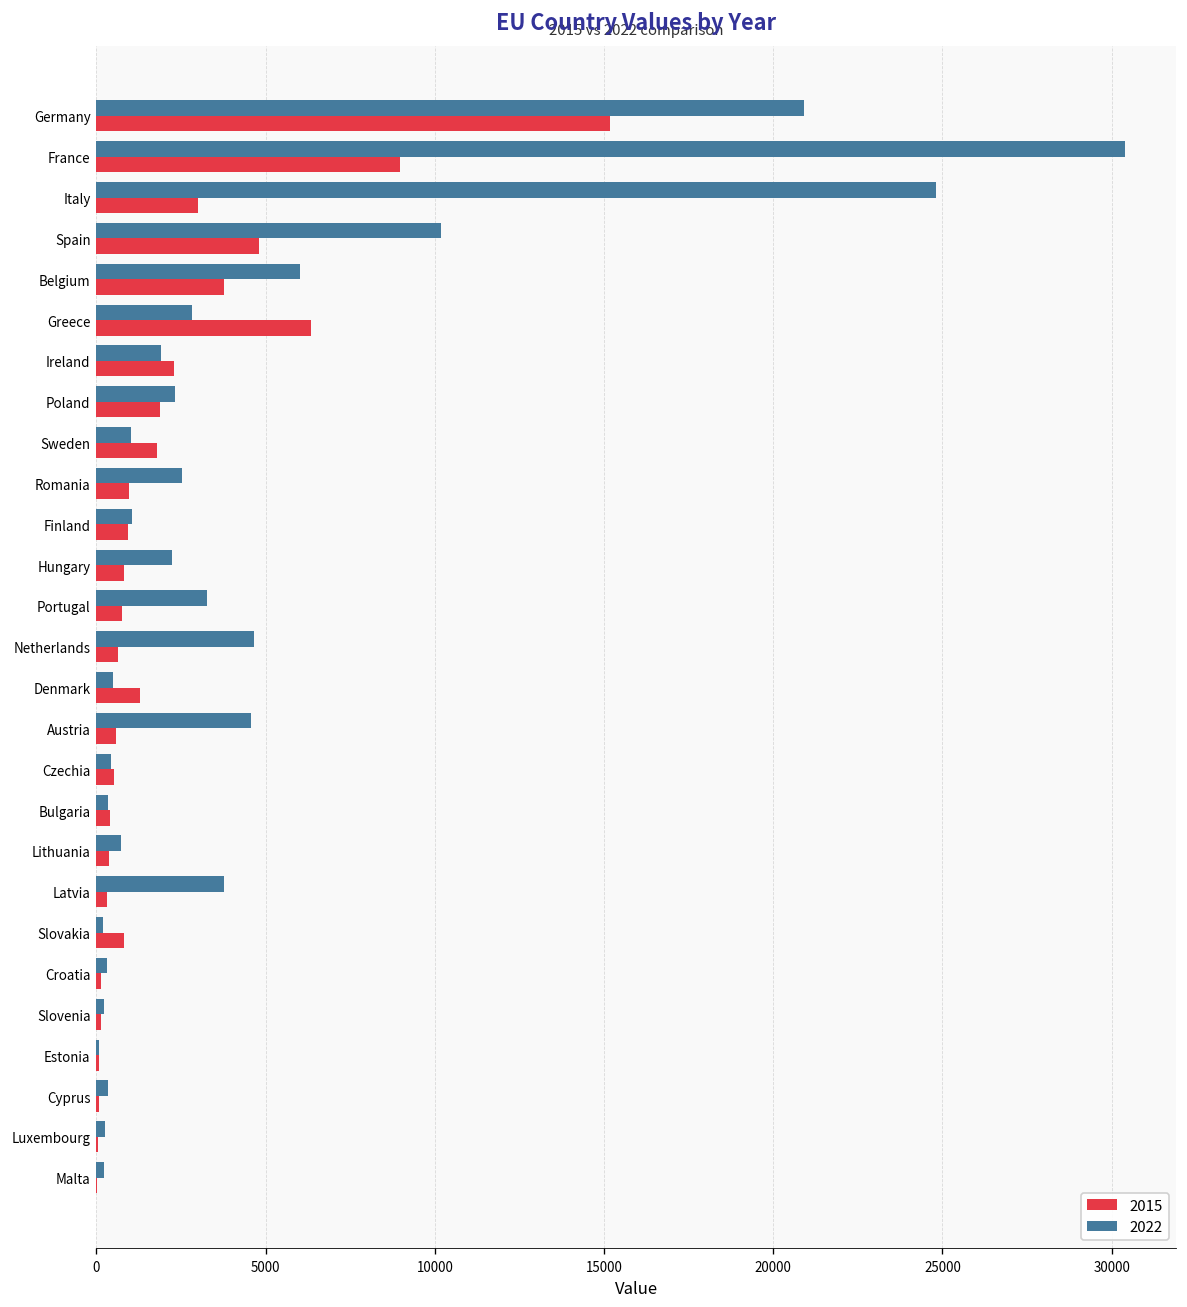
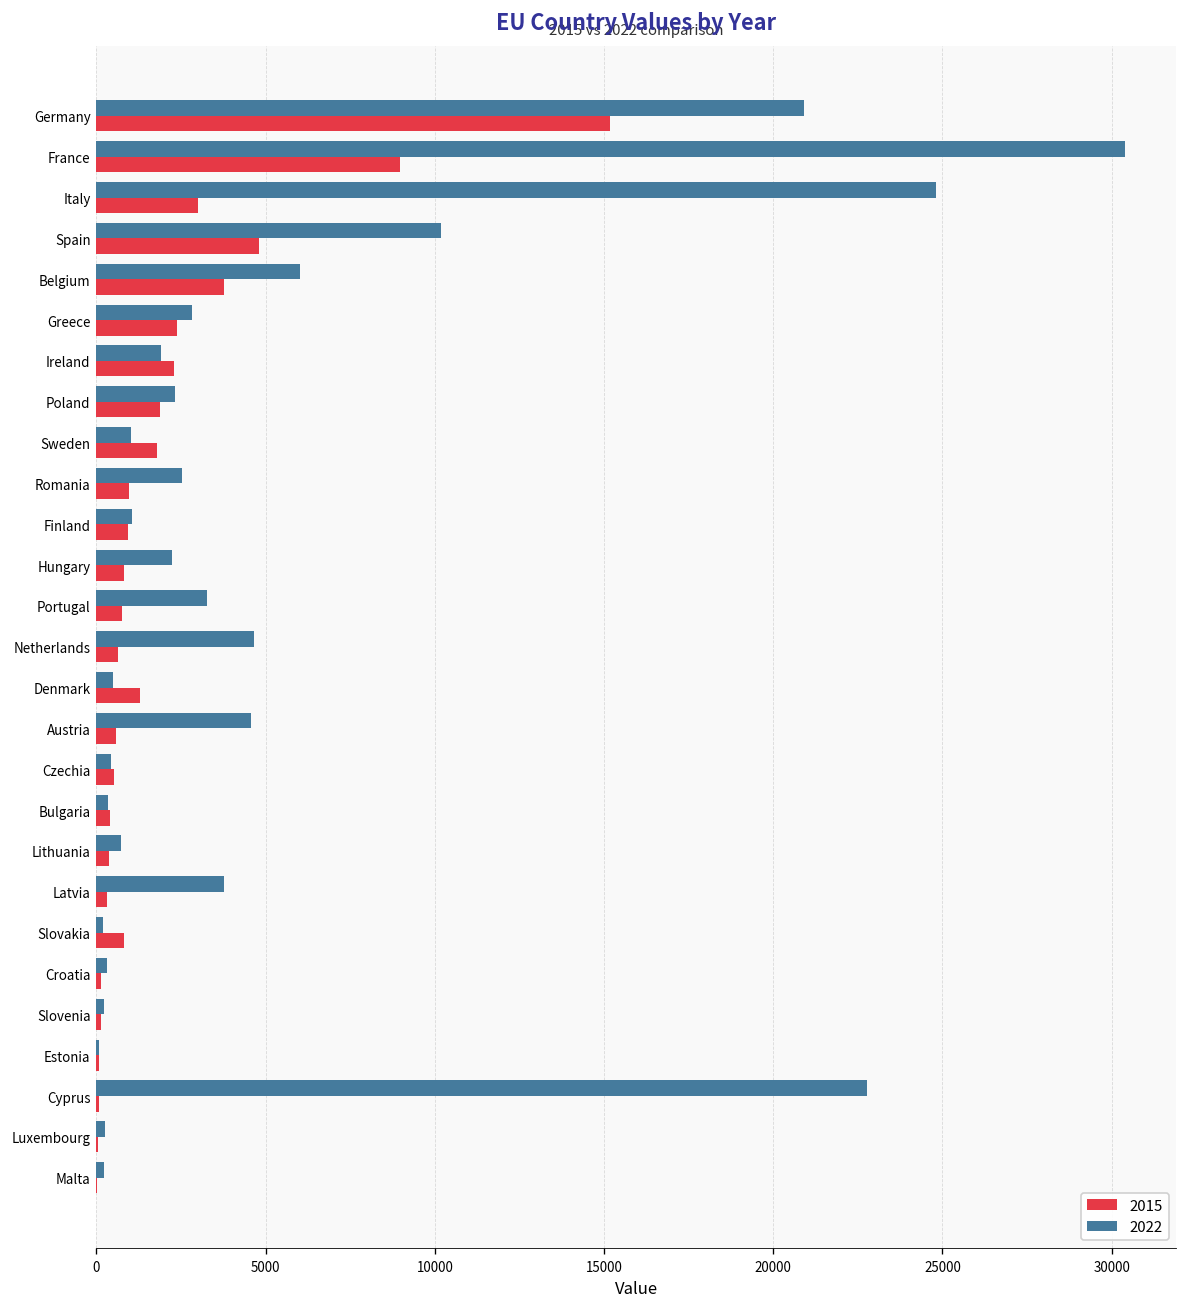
2015, Greece: 6300 -> 2400
2022, Cyprus: 400 -> 22800
